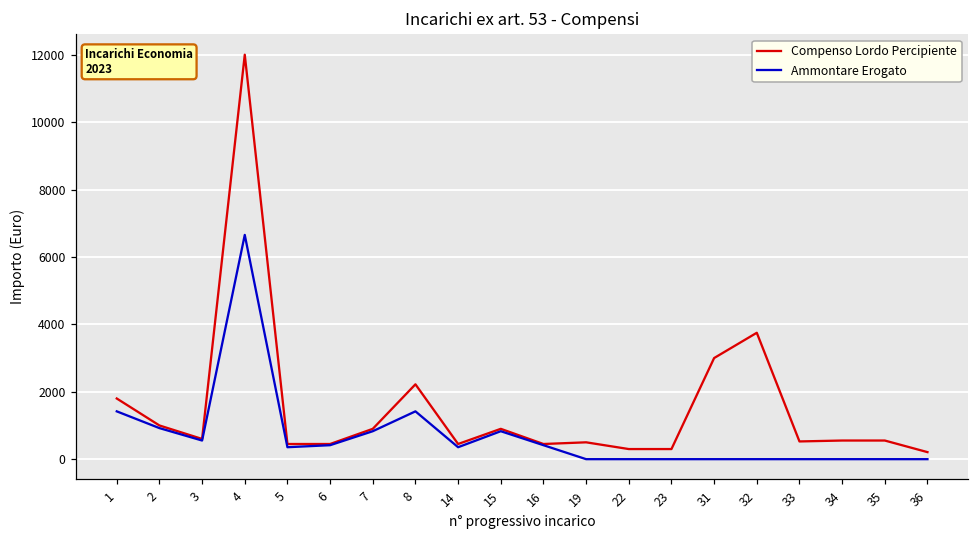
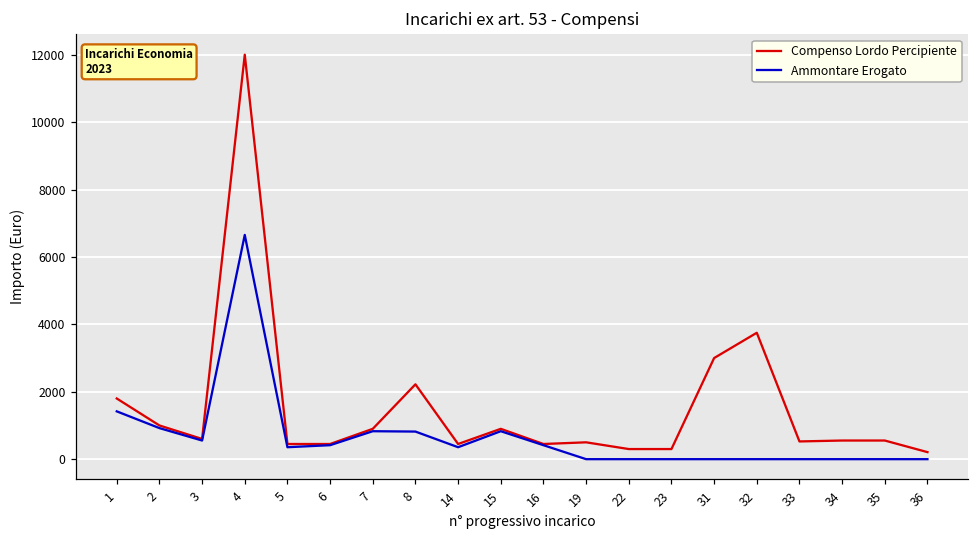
Ammontare Erogato, 8: 1400 -> 800
